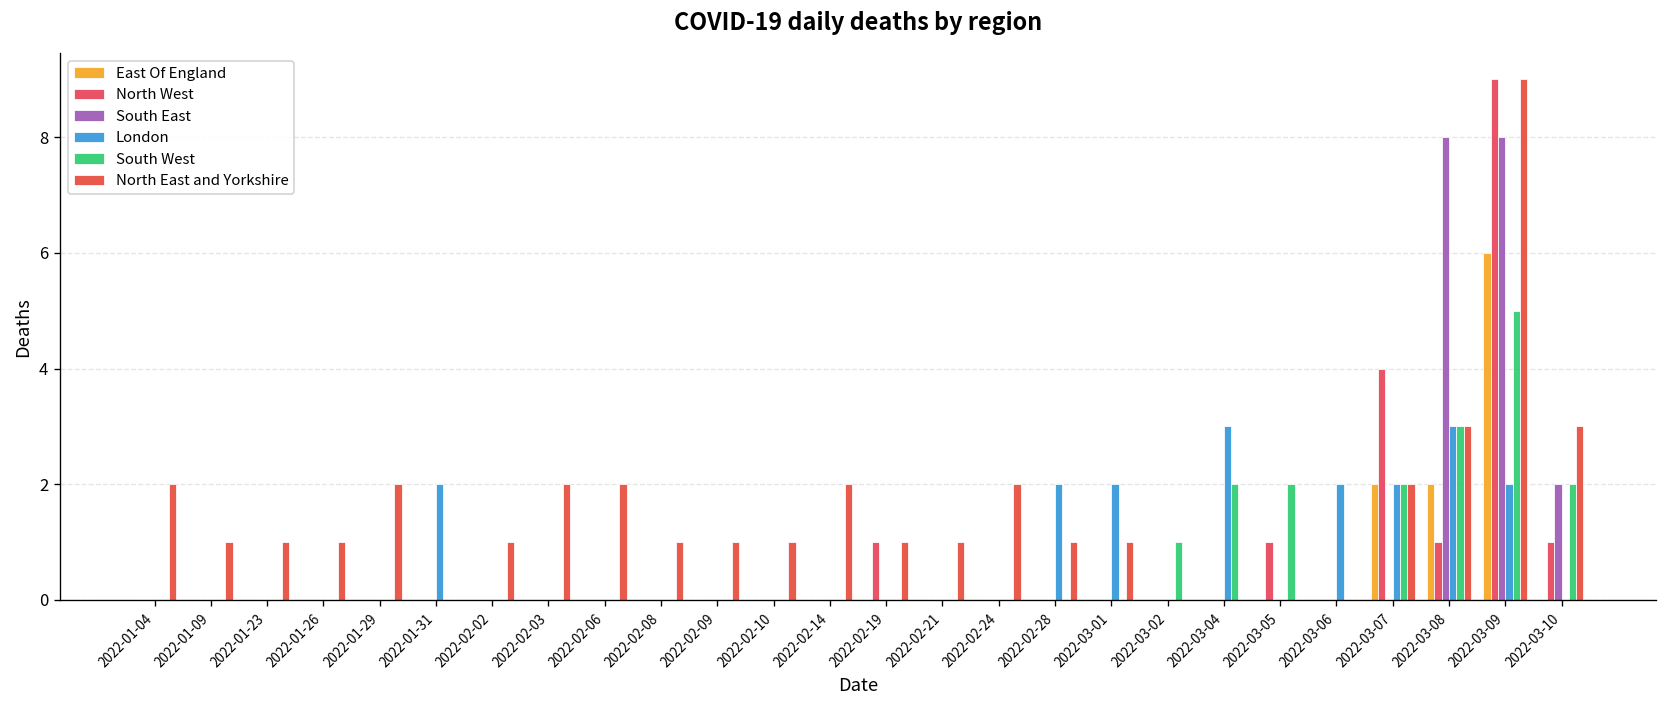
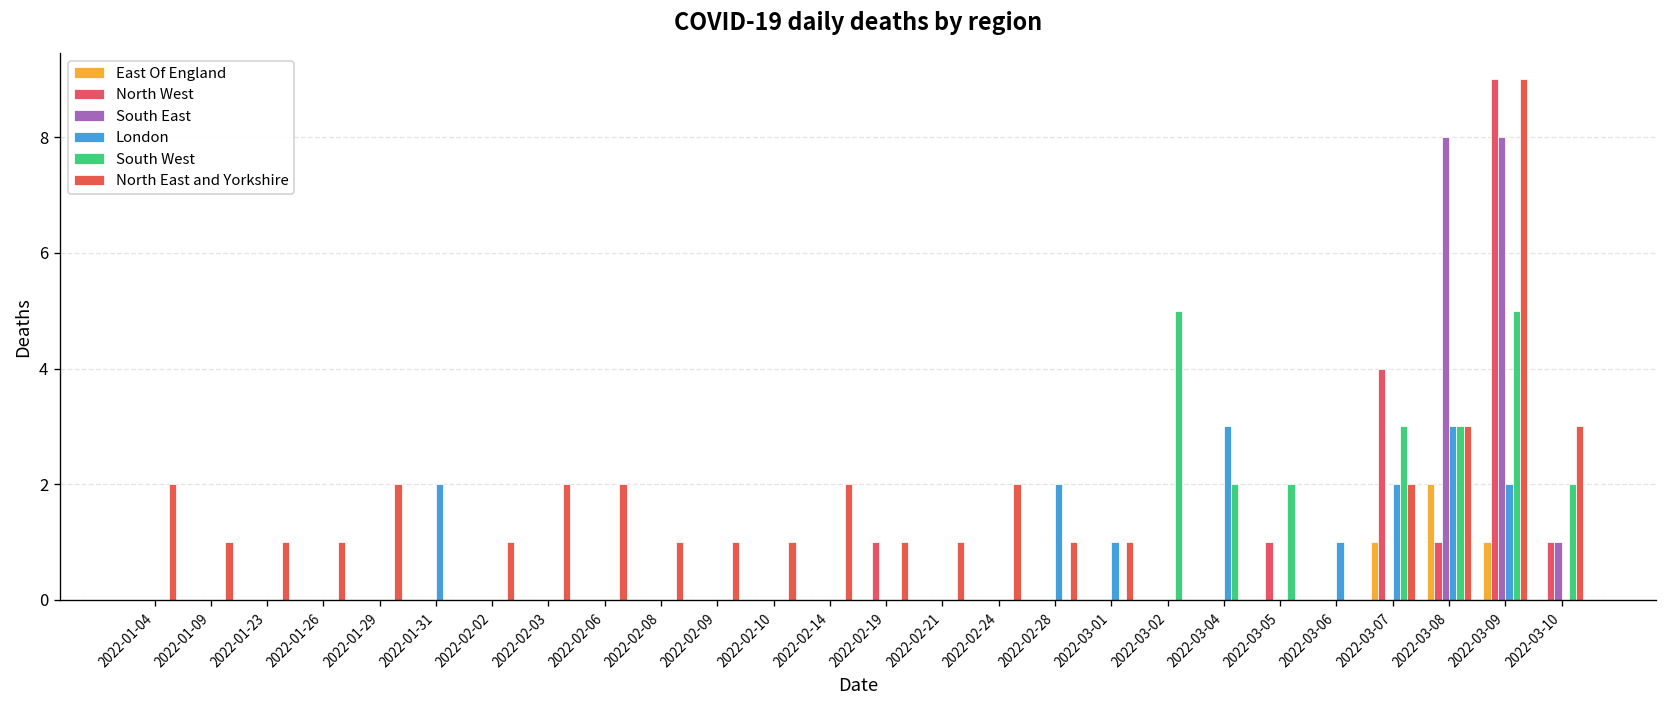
London, 2022-03-01: 2 -> 1
South West, 2022-03-02: 1 -> 5
London, 2022-03-06: 2 -> 1
East Of England, 2022-03-07: 2 -> 1
South West, 2022-03-07: 2 -> 3
East Of England, 2022-03-09: 6 -> 1
South East, 2022-03-10: 2 -> 1
